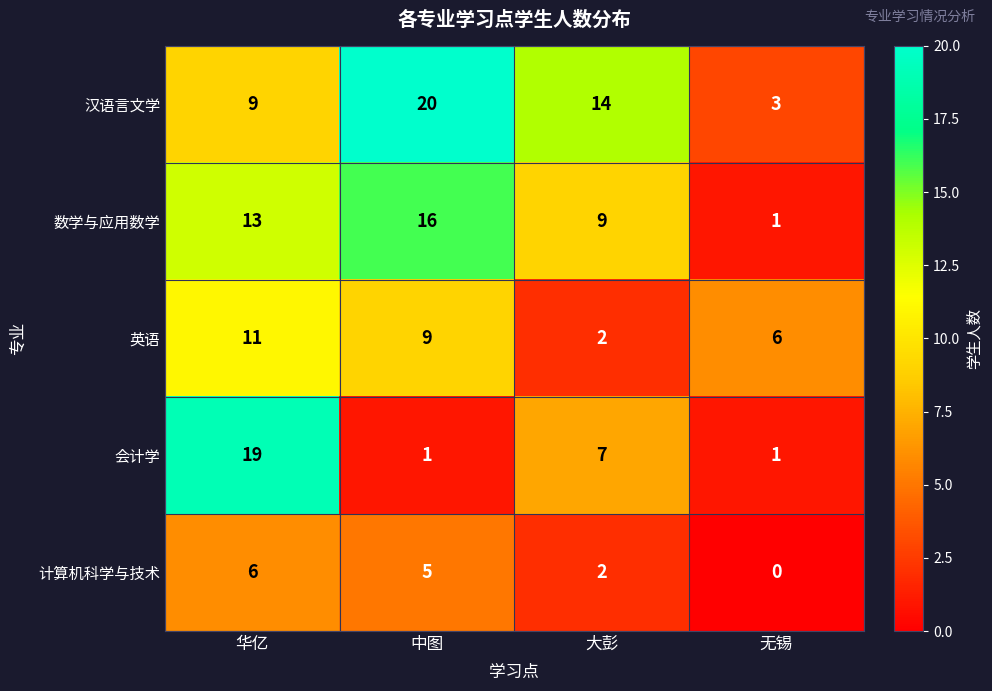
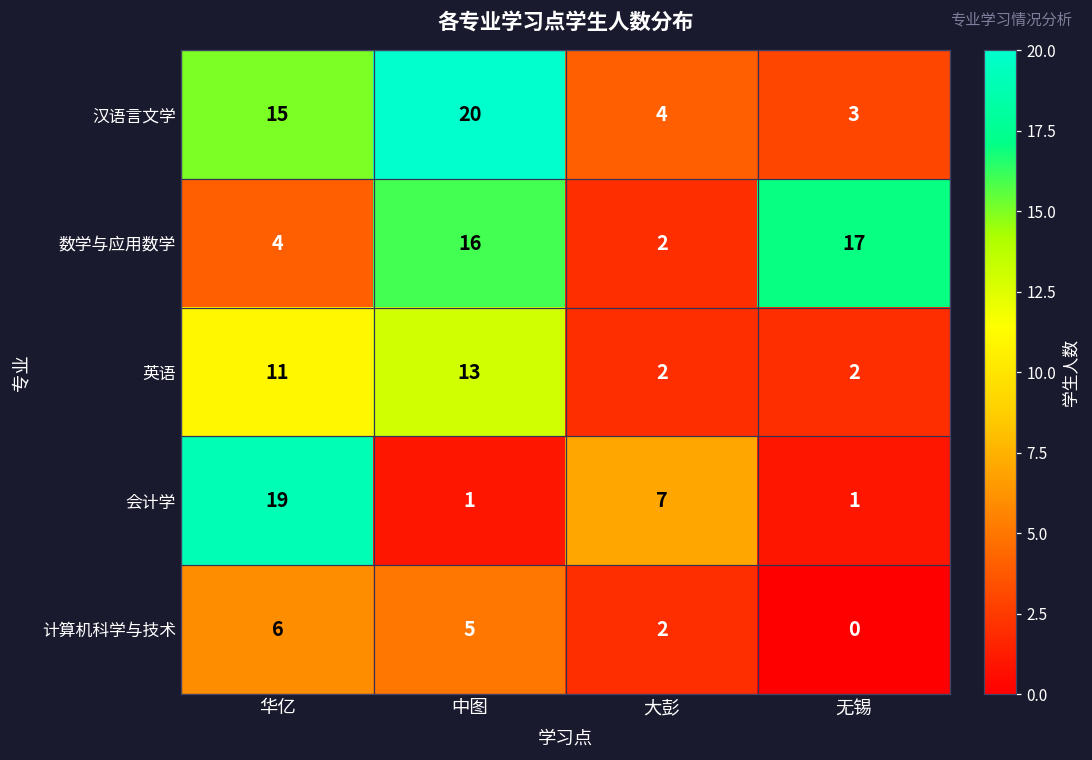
汉语言文学, 华亿: 9 -> 15
汉语言文学, 大彭: 14 -> 4
数学与应用数学, 华亿: 13 -> 4
数学与应用数学, 大彭: 9 -> 2
数学与应用数学, 无锡: 1 -> 17
英语, 中图: 9 -> 13
英语, 无锡: 6 -> 2
